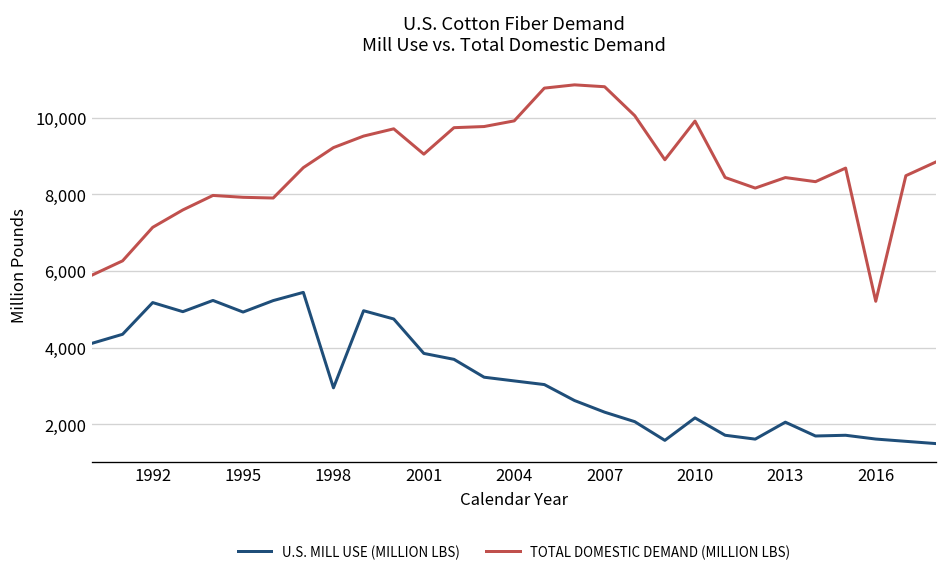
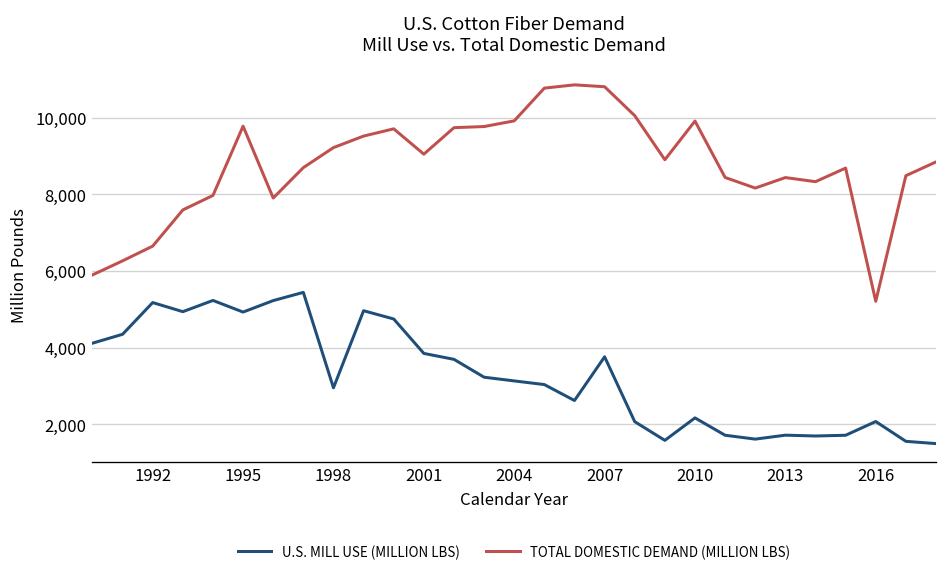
TOTAL DOMESTIC DEMAND (MILLION LBS), 1992: 7,100 -> 6,600
TOTAL DOMESTIC DEMAND (MILLION LBS), 1995: 7,900 -> 9,800
U.S. MILL USE (MILLION LBS), 2007: 2,300 -> 3,800
U.S. MILL USE (MILLION LBS), 2013: 2,100 -> 1,700
U.S. MILL USE (MILLION LBS), 2016: 1,600 -> 2,100
